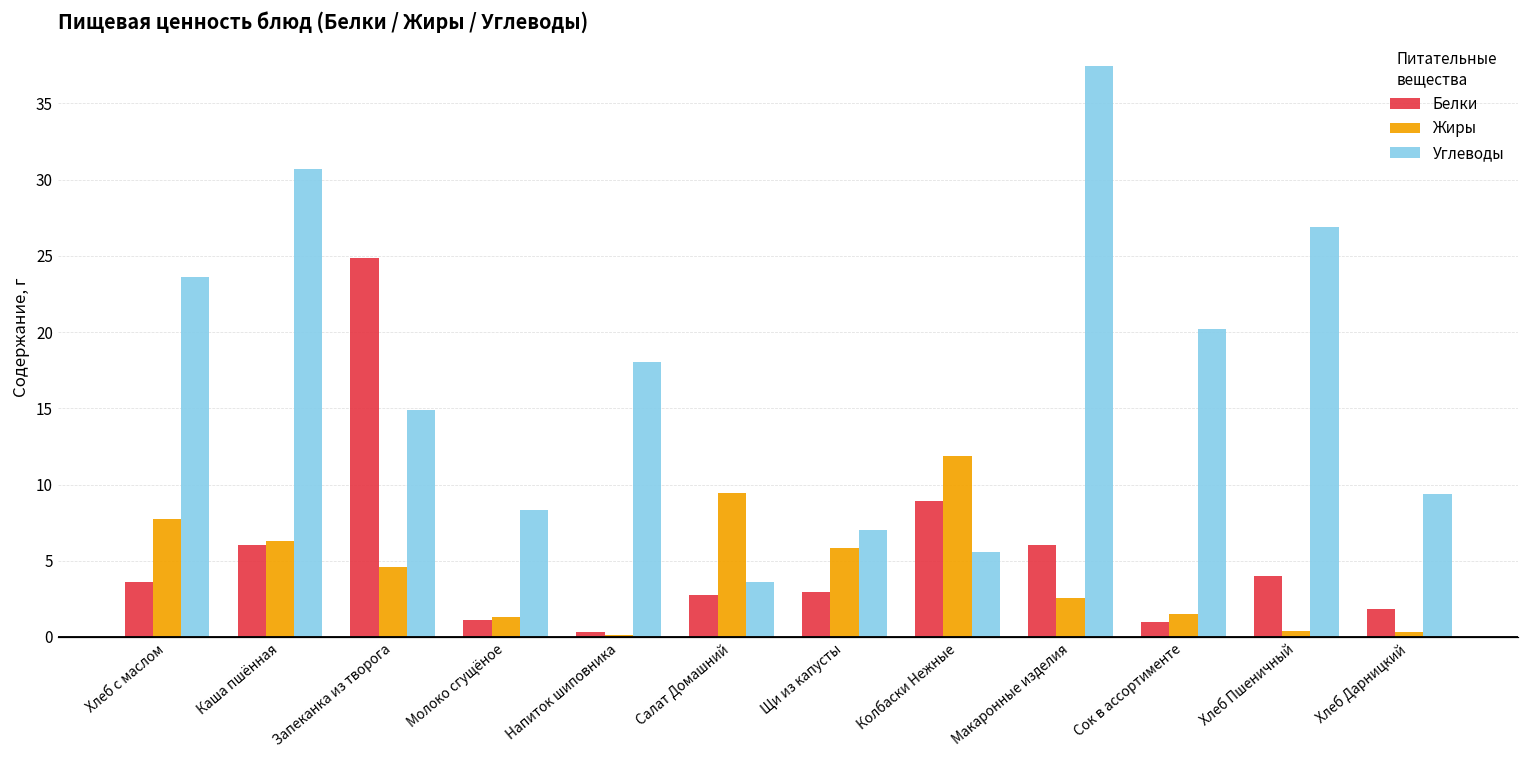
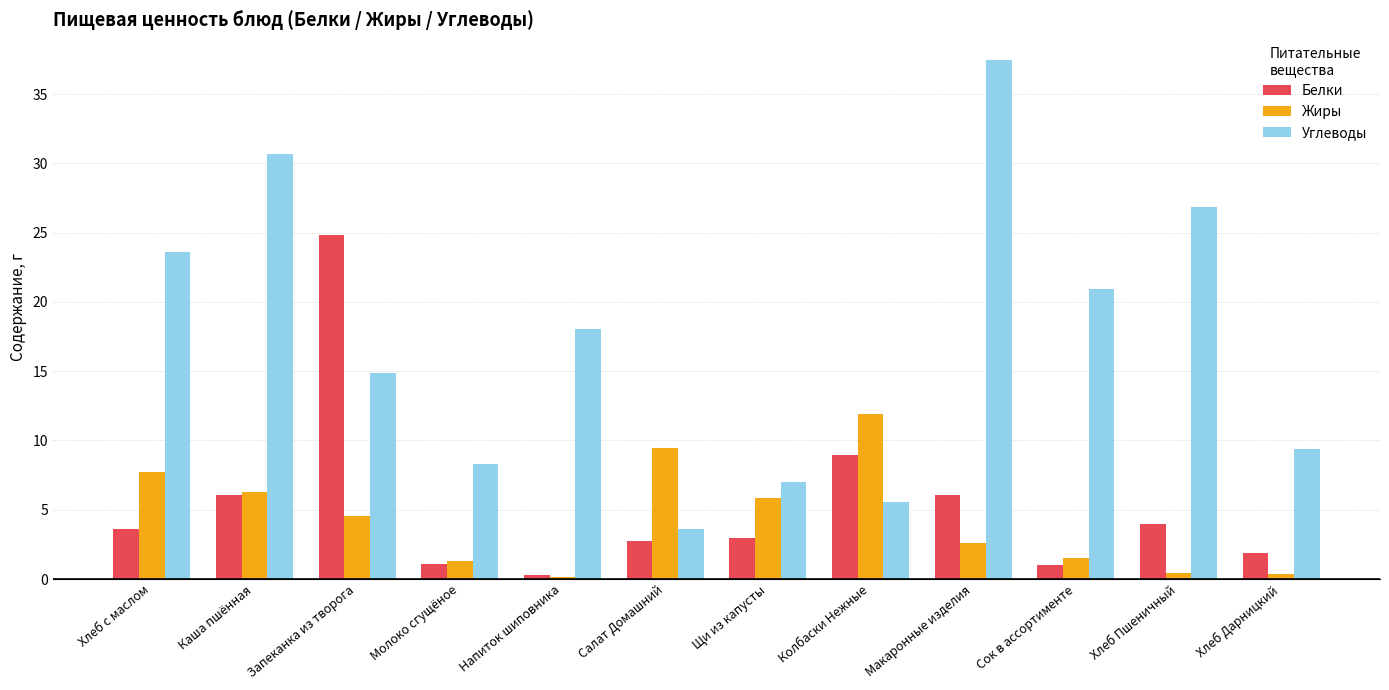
Углеводы, Сок в ассортименте: 20.2 -> 20.9
